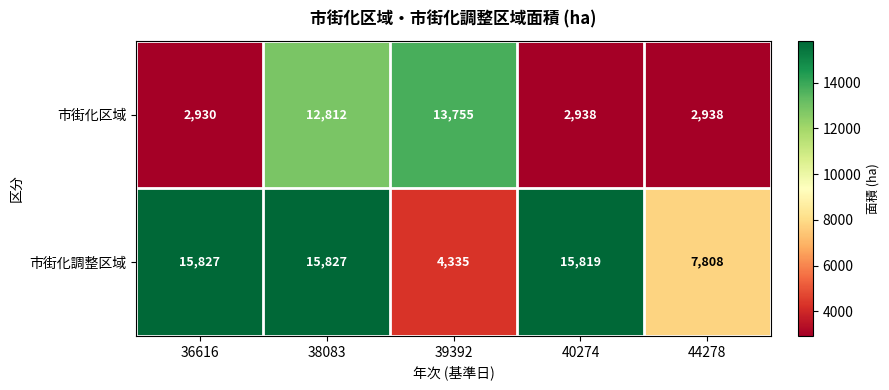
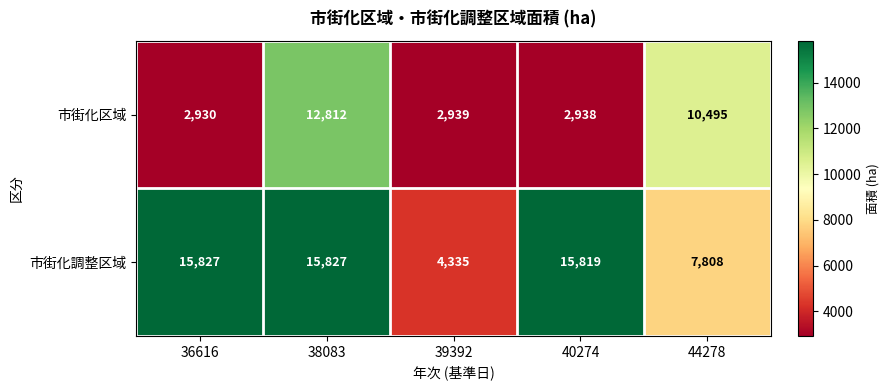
市街化区域, 39392: 13,755 -> 2,939
市街化区域, 44278: 2,938 -> 10,495
